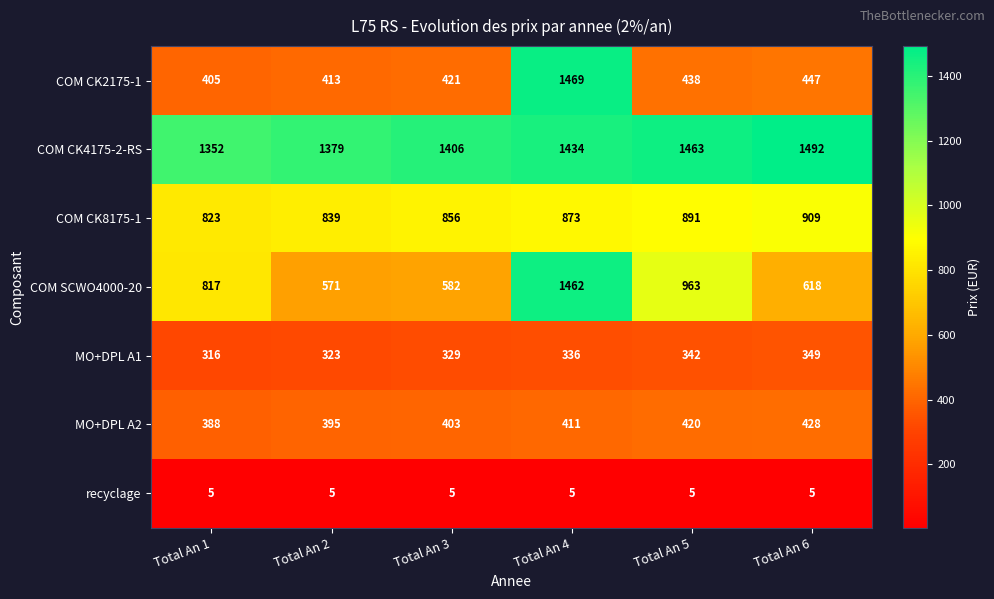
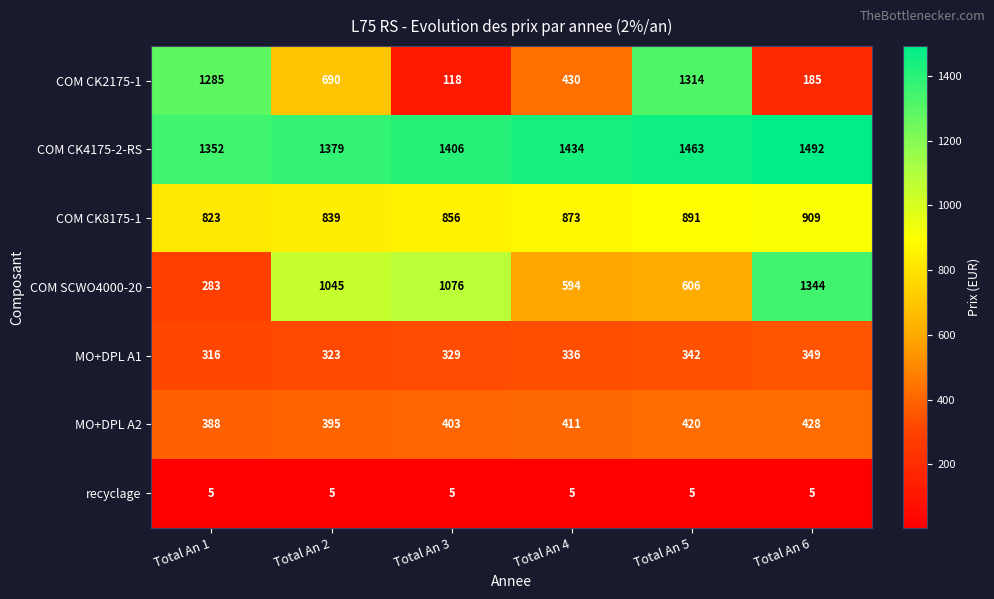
COM CK2175-1, Total An 1: 405 -> 1285
COM CK2175-1, Total An 2: 413 -> 690
COM CK2175-1, Total An 3: 421 -> 118
COM CK2175-1, Total An 4: 1469 -> 430
COM CK2175-1, Total An 5: 438 -> 1314
COM CK2175-1, Total An 6: 447 -> 185
COM SCWO4000-20, Total An 1: 817 -> 283
COM SCWO4000-20, Total An 2: 571 -> 1045
COM SCWO4000-20, Total An 3: 582 -> 1076
COM SCWO4000-20, Total An 4: 1462 -> 594
COM SCWO4000-20, Total An 5: 963 -> 606
COM SCWO4000-20, Total An 6: 618 -> 1344
